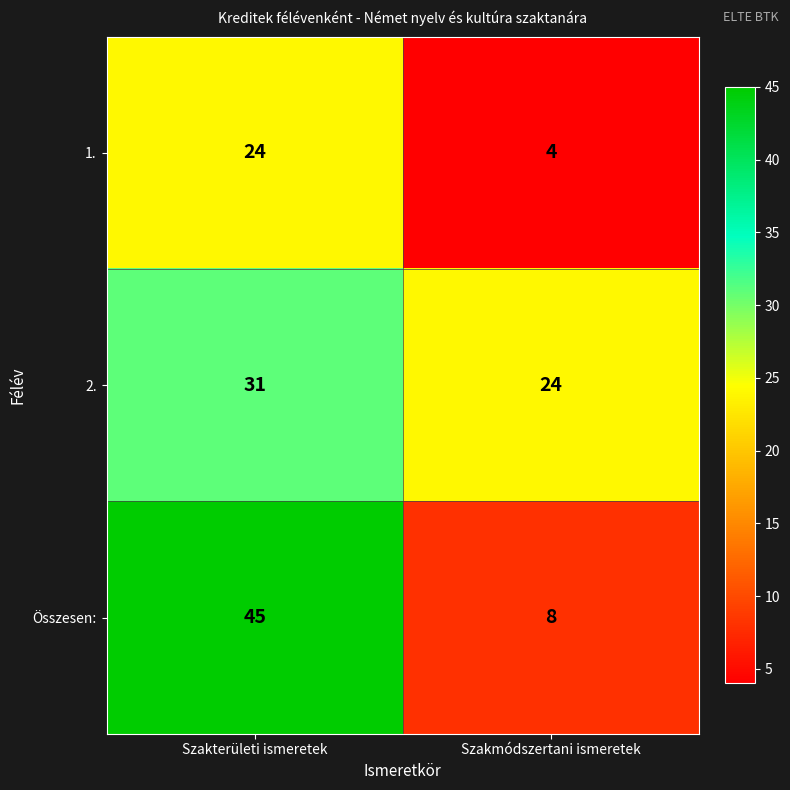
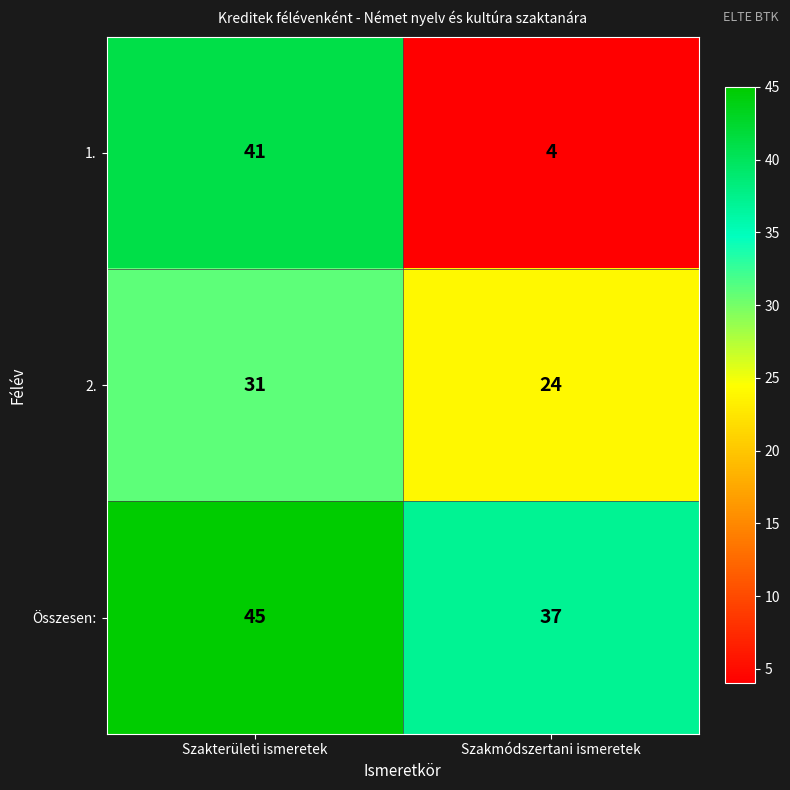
1., Szakterületi ismeretek: 24 -> 41
Összesen:, Szakmódszertani ismeretek: 8 -> 37
